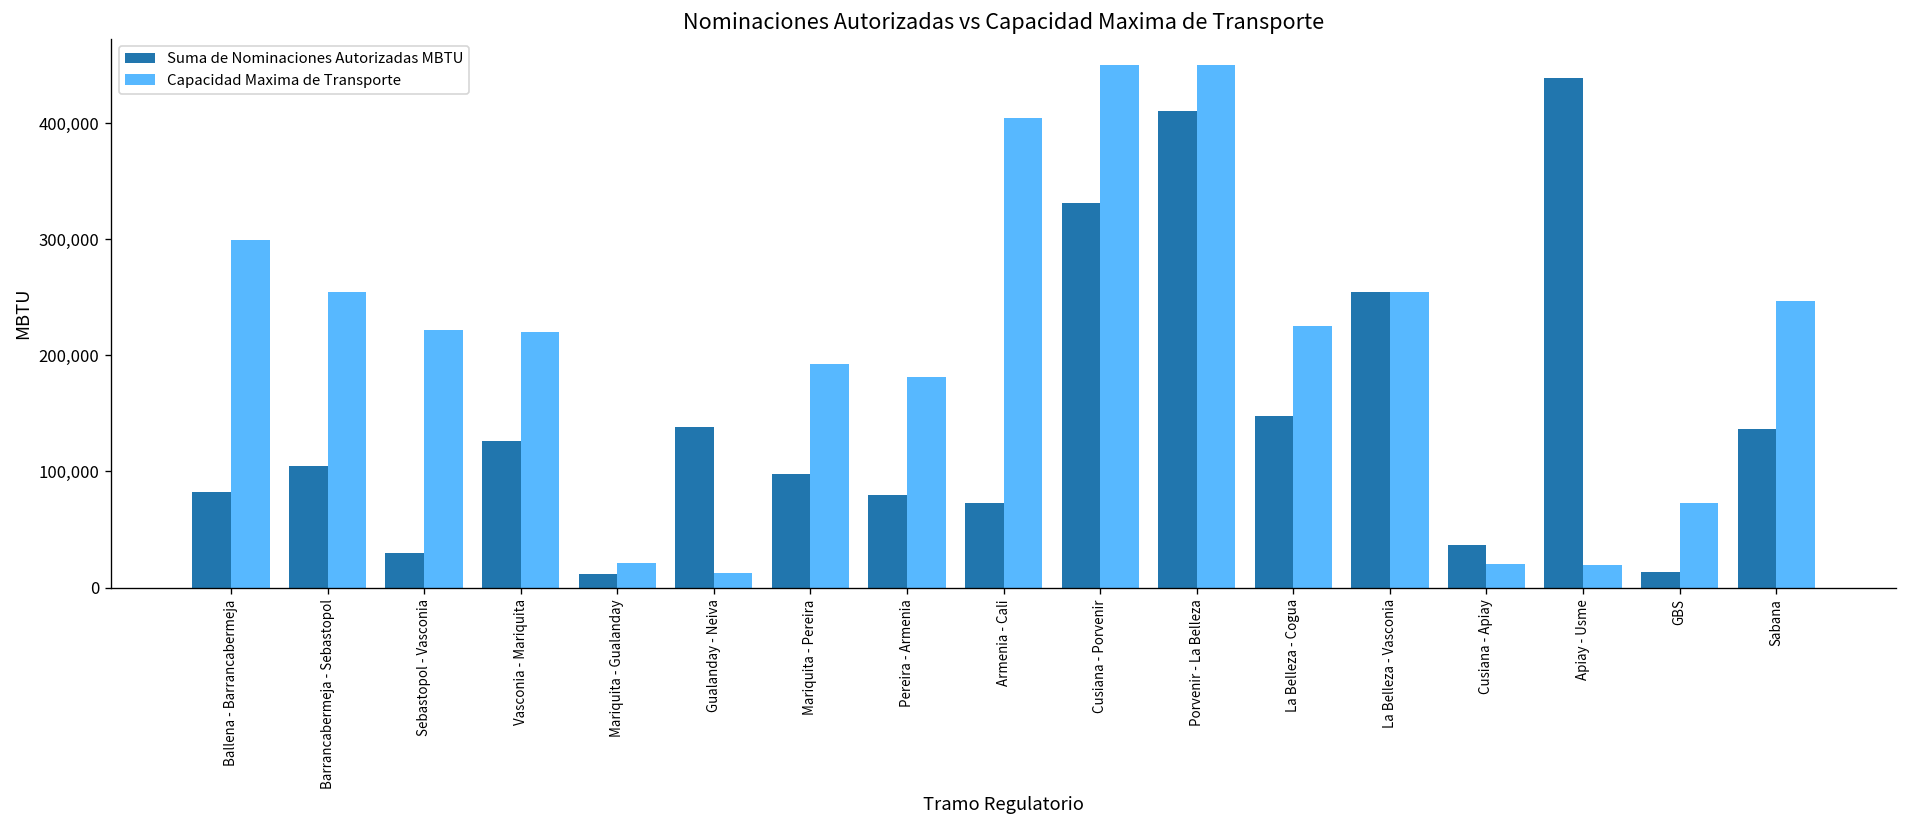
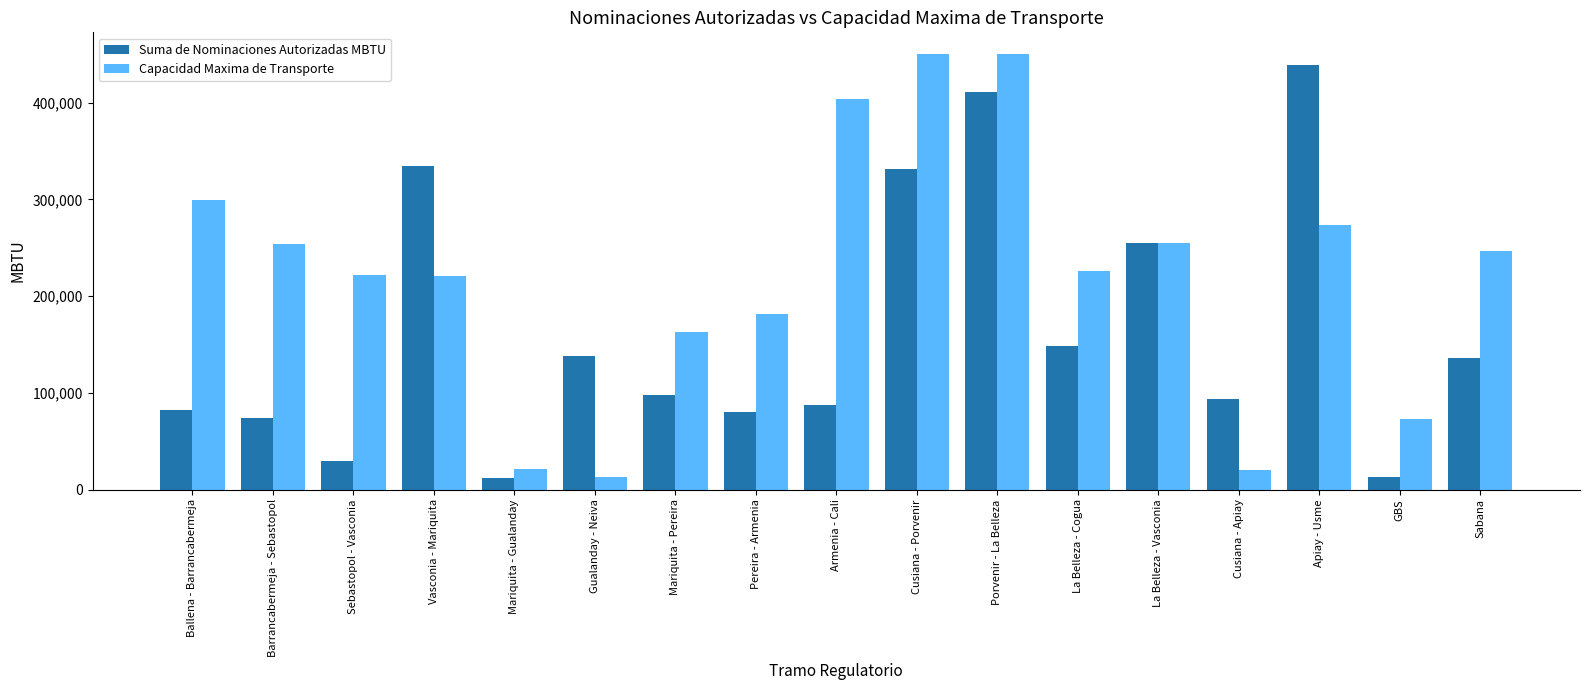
Suma de Nominaciones Autorizadas MBTU, Barrancabermeja - Sebastopol: 110,000 -> 70,000
Suma de Nominaciones Autorizadas MBTU, Vasconia - Mariquita: 130,000 -> 330,000
Capacidad Maxima de Transporte, Mariquita - Pereira: 190,000 -> 160,000
Suma de Nominaciones Autorizadas MBTU, Armenia - Cali: 70,000 -> 90,000
Suma de Nominaciones Autorizadas MBTU, Cusiana - Apiay: 40,000 -> 90,000
Capacidad Maxima de Transporte, Apiay - Usme: 20,000 -> 270,000
